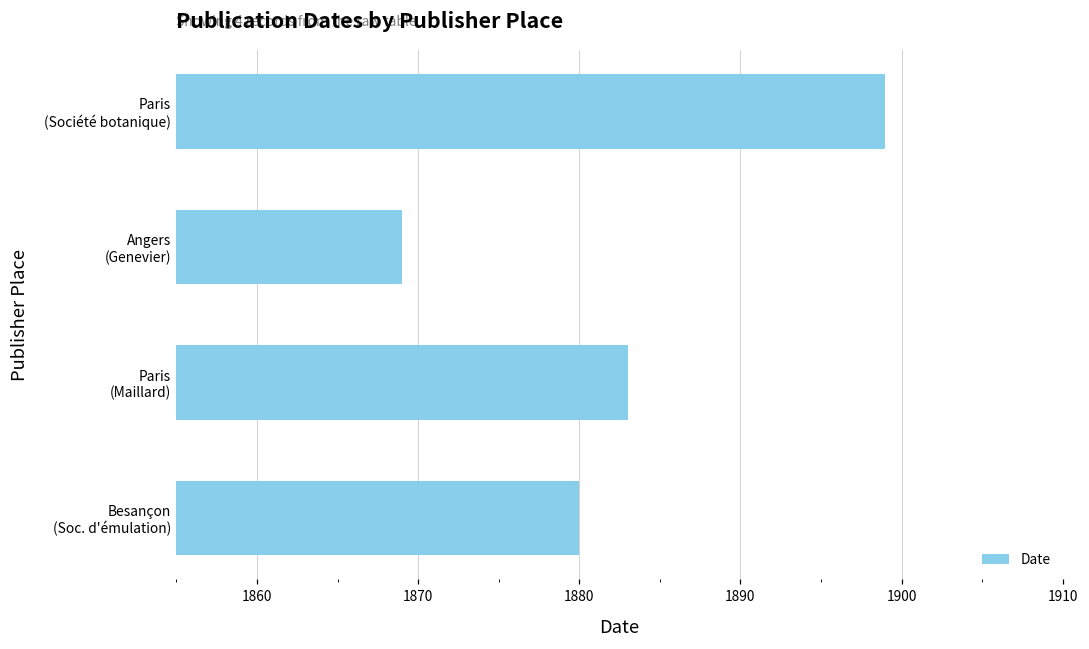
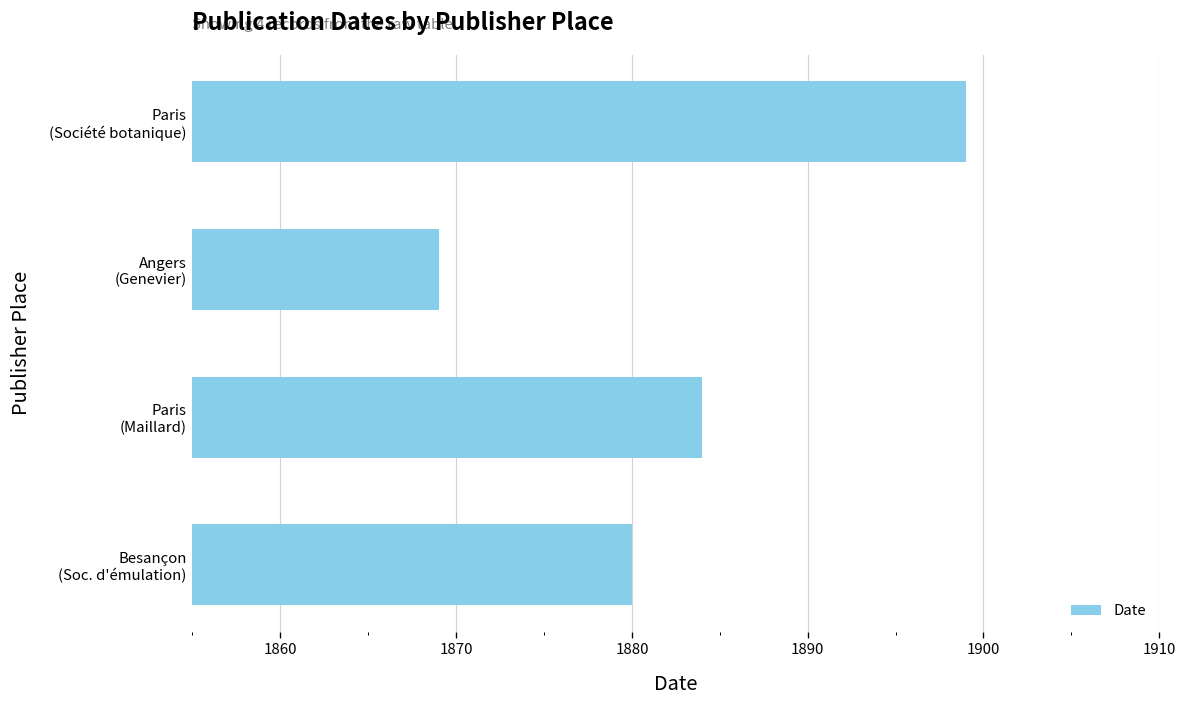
Paris (Maillard): 1883 -> 1884
